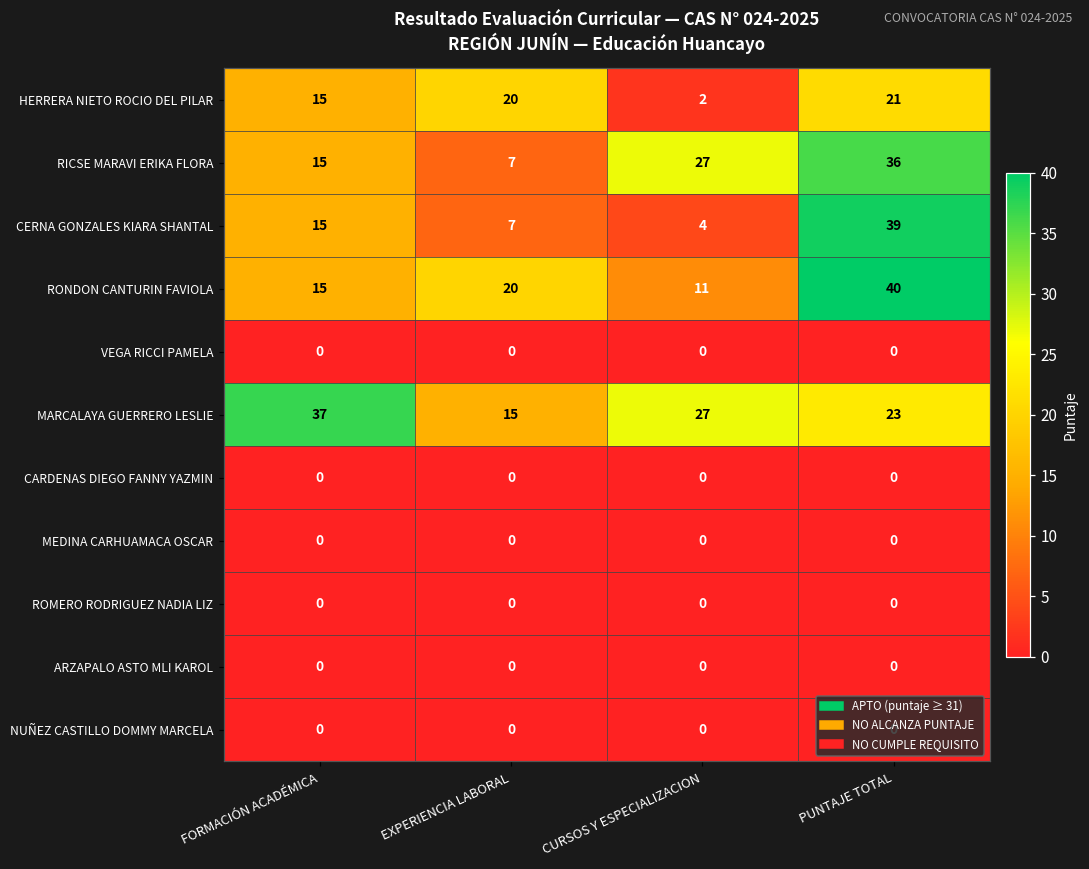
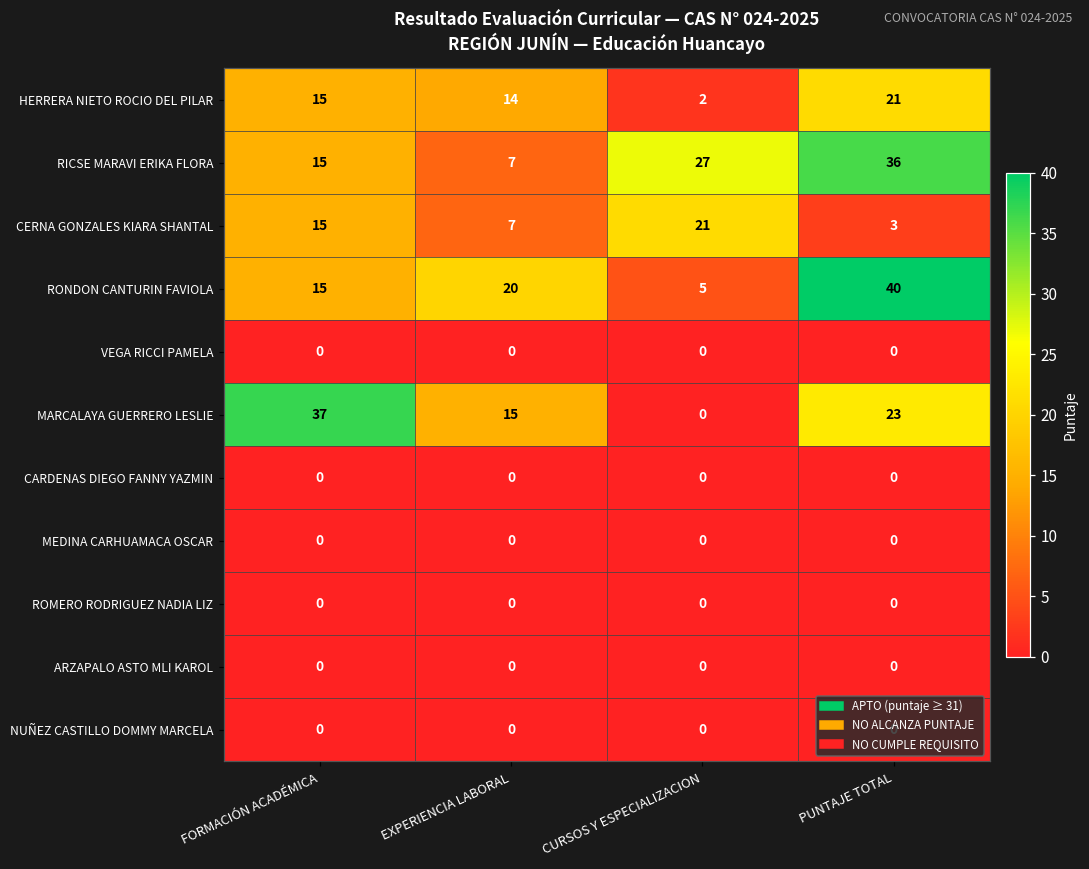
HERRERA NIETO ROCIO DEL PILAR, EXPERIENCIA LABORAL: 20 -> 14
CERNA GONZALES KIARA SHANTAL, CURSOS Y ESPECIALIZACION: 4 -> 21
CERNA GONZALES KIARA SHANTAL, PUNTAJE TOTAL: 39 -> 3
RONDON CANTURIN FAVIOLA, CURSOS Y ESPECIALIZACION: 11 -> 5
MARCALAYA GUERRERO LESLIE, CURSOS Y ESPECIALIZACION: 27 -> 0
